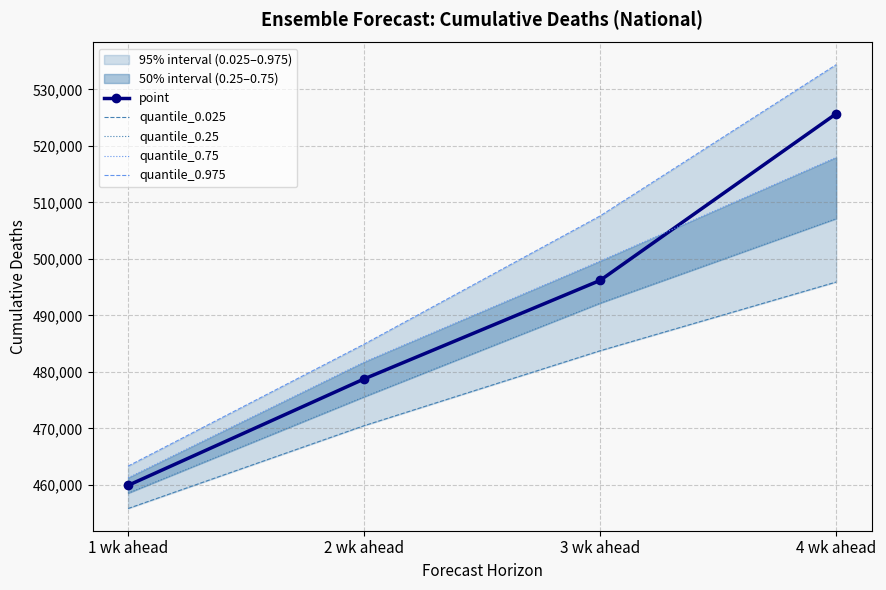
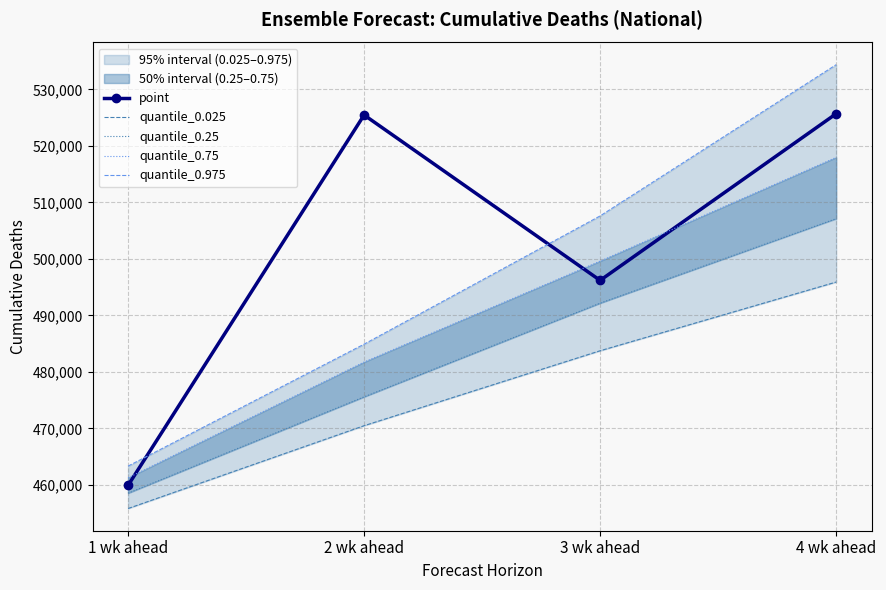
point, 2 wk ahead: 479,000 -> 525,000
